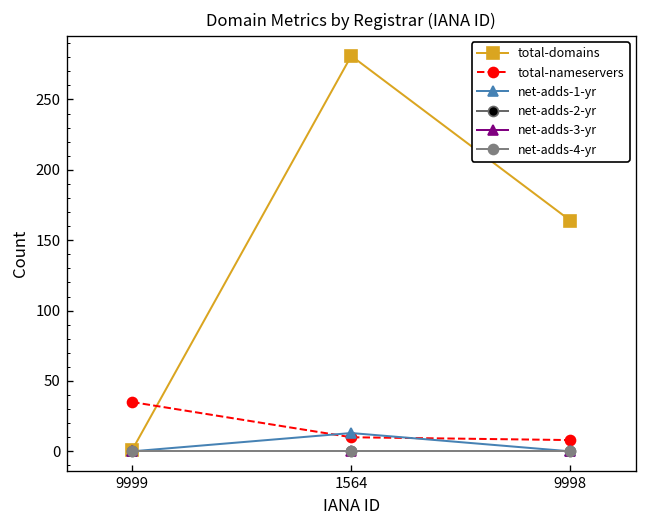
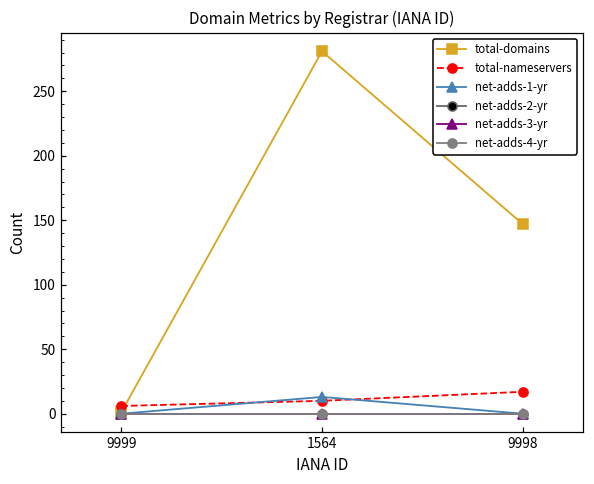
total-nameservers, 9999: 35 -> 6
total-domains, 9998: 164 -> 147
total-nameservers, 9998: 8 -> 17
